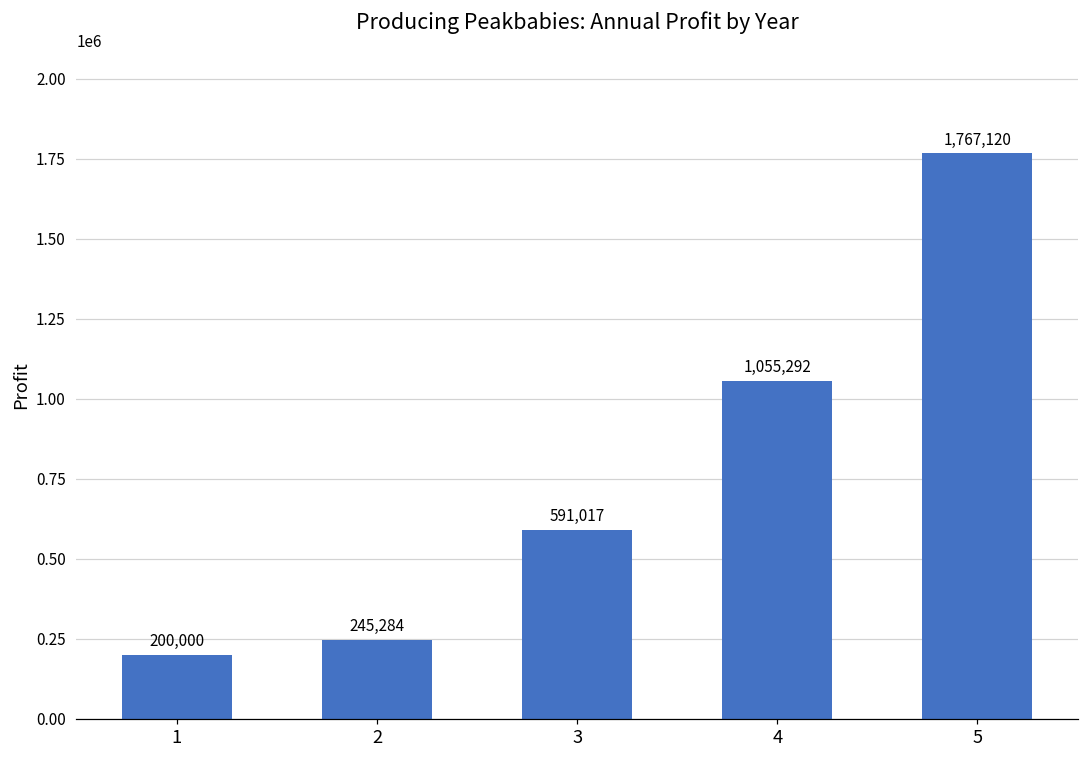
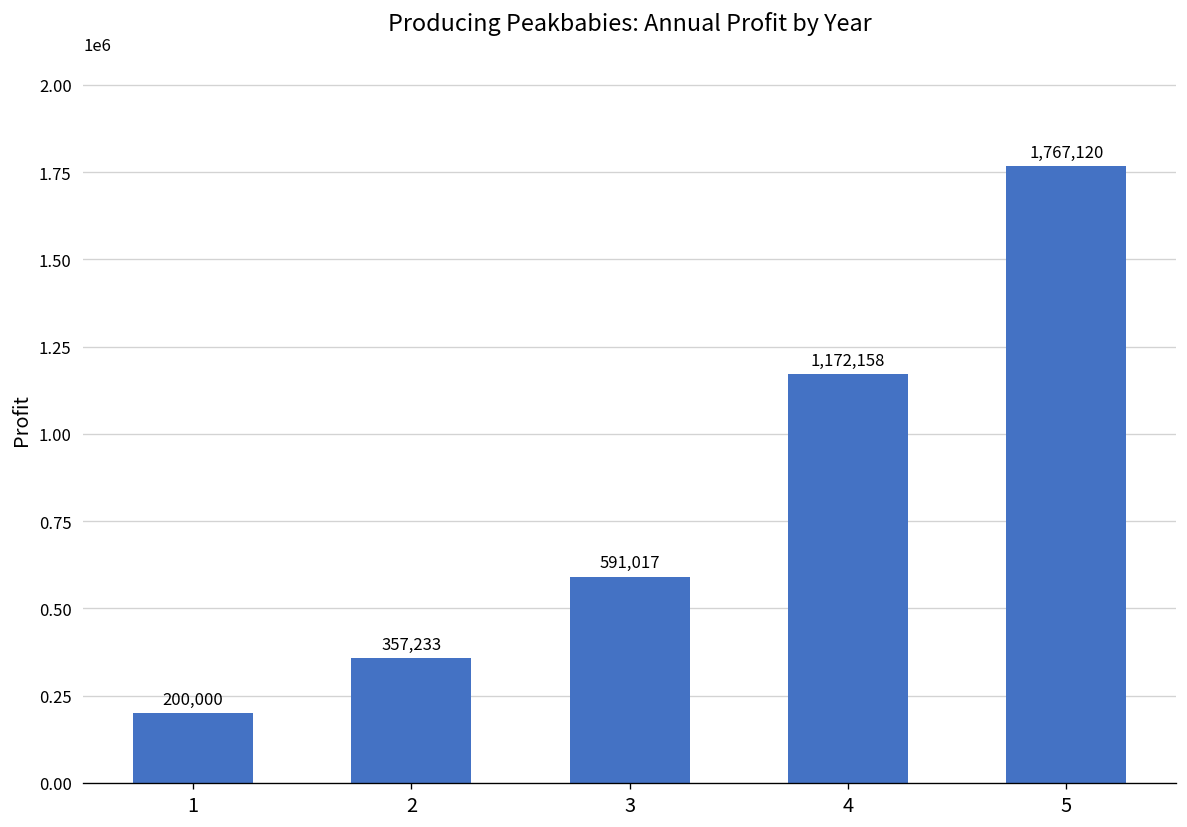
2: 245,284 -> 357,233
4: 1,055,292 -> 1,172,158
